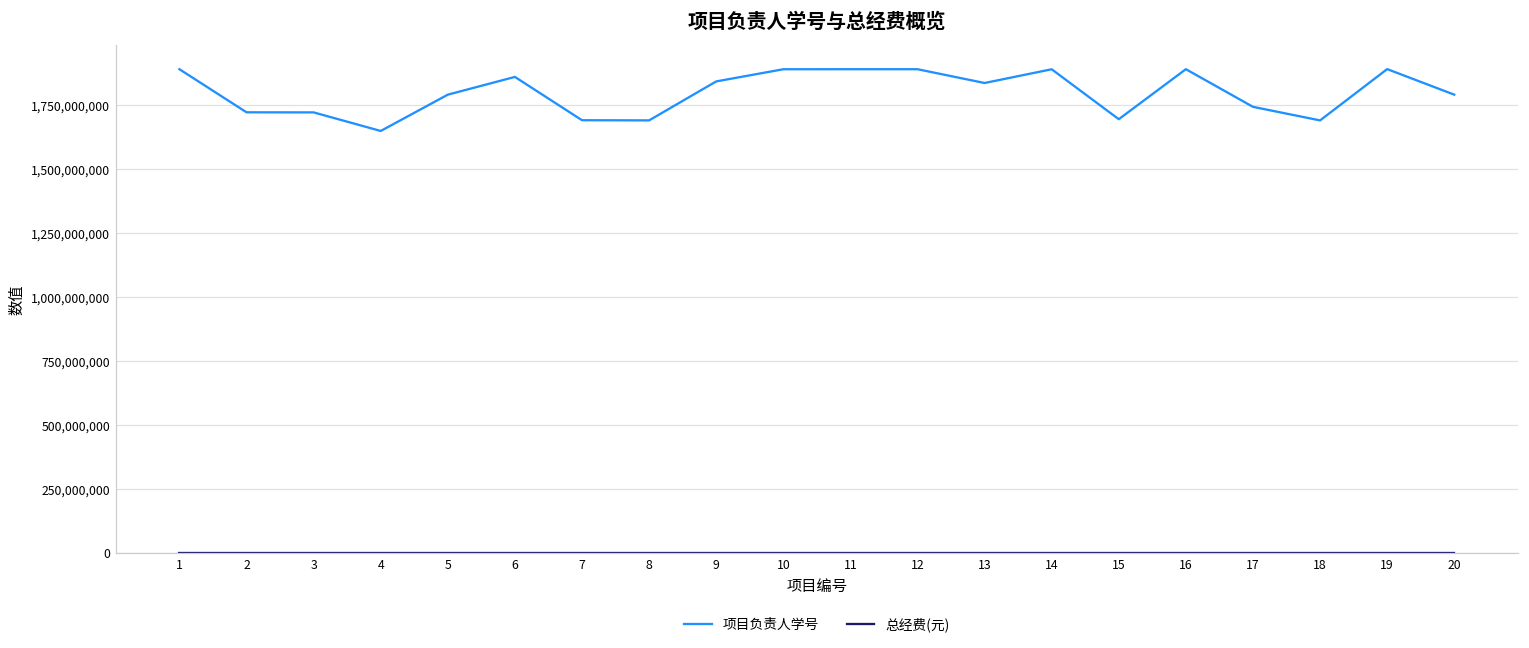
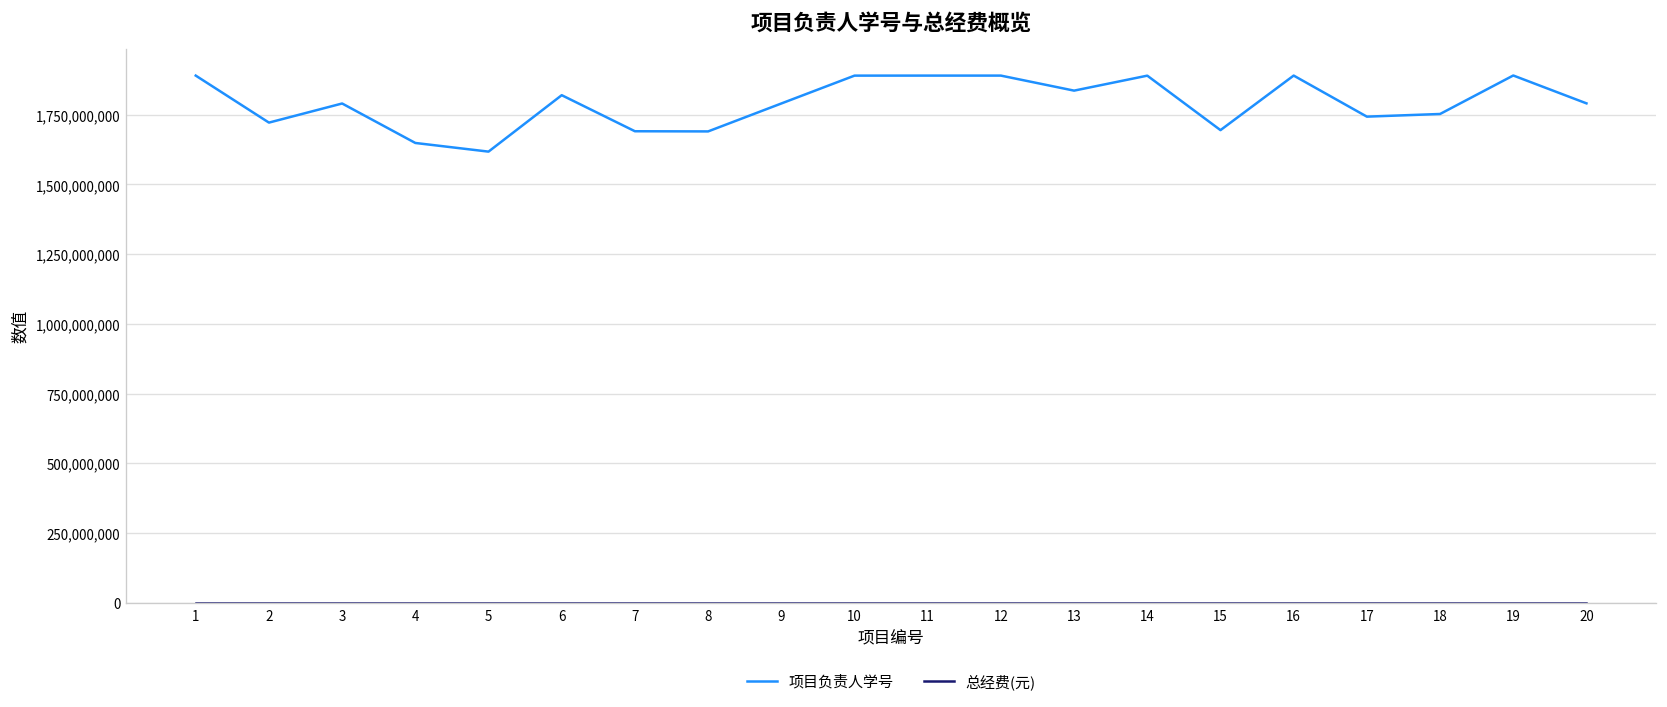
项目负责人学号, 3: 1,720,000,000 -> 1,790,000,000
项目负责人学号, 5: 1,790,000,000 -> 1,620,000,000
项目负责人学号, 6: 1,860,000,000 -> 1,820,000,000
项目负责人学号, 9: 1,840,000,000 -> 1,790,000,000
项目负责人学号, 18: 1,690,000,000 -> 1,750,000,000
